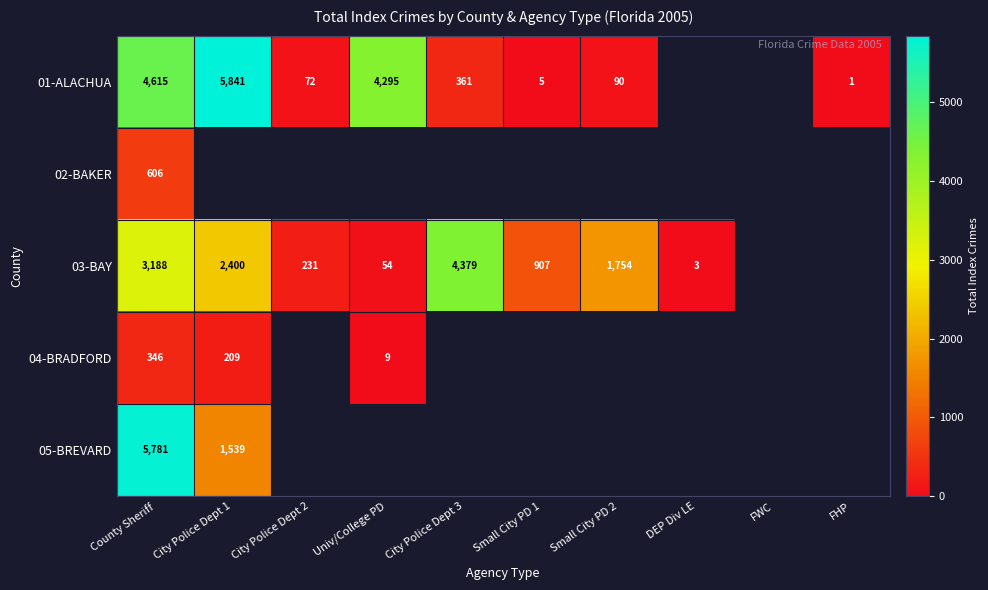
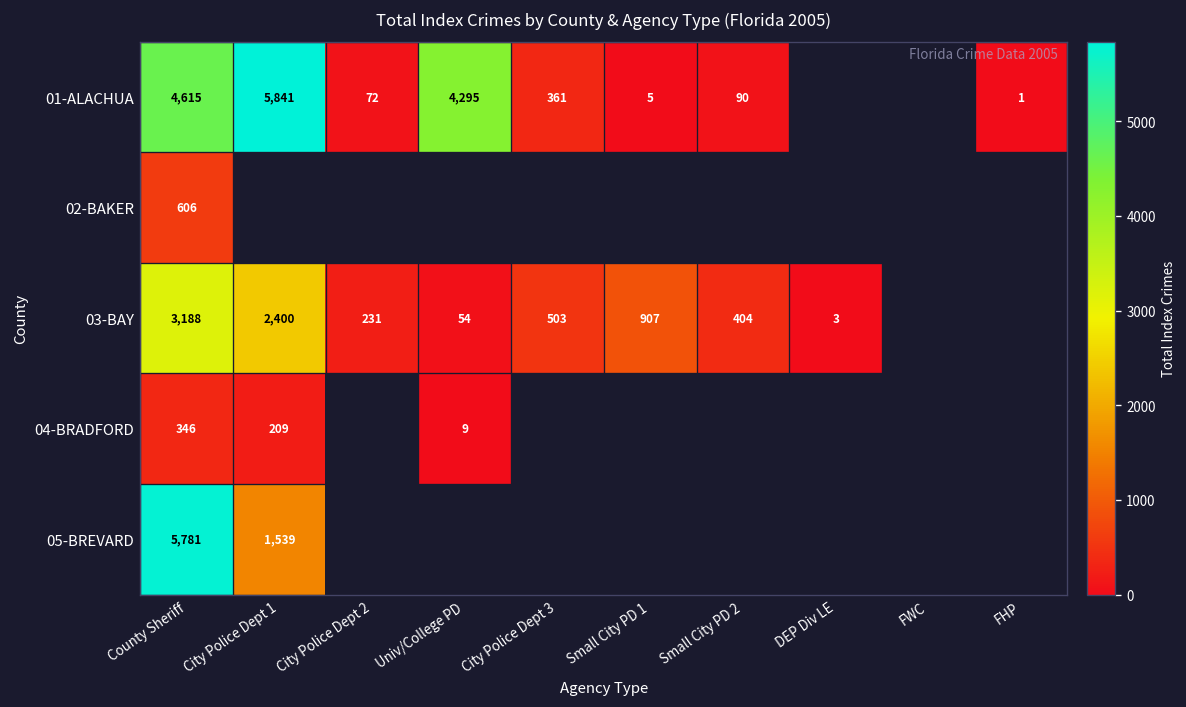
03-BAY, City Police Dept 3: 4,379 -> 503
03-BAY, Small City PD 2: 1,754 -> 404
